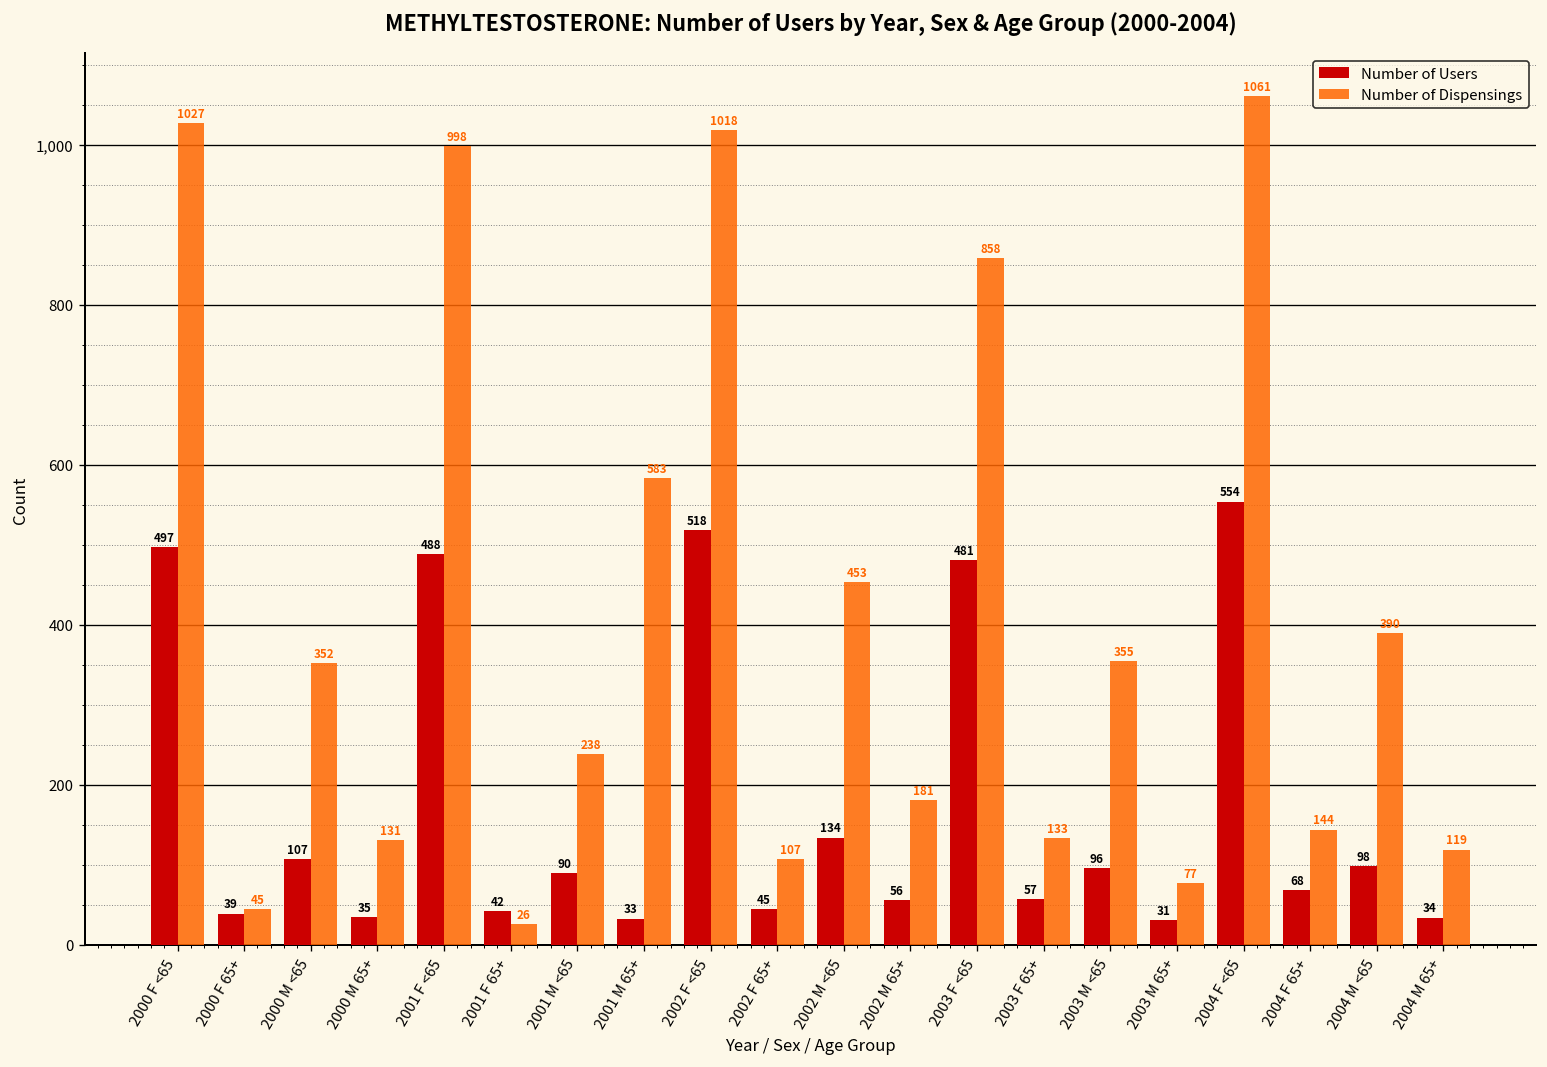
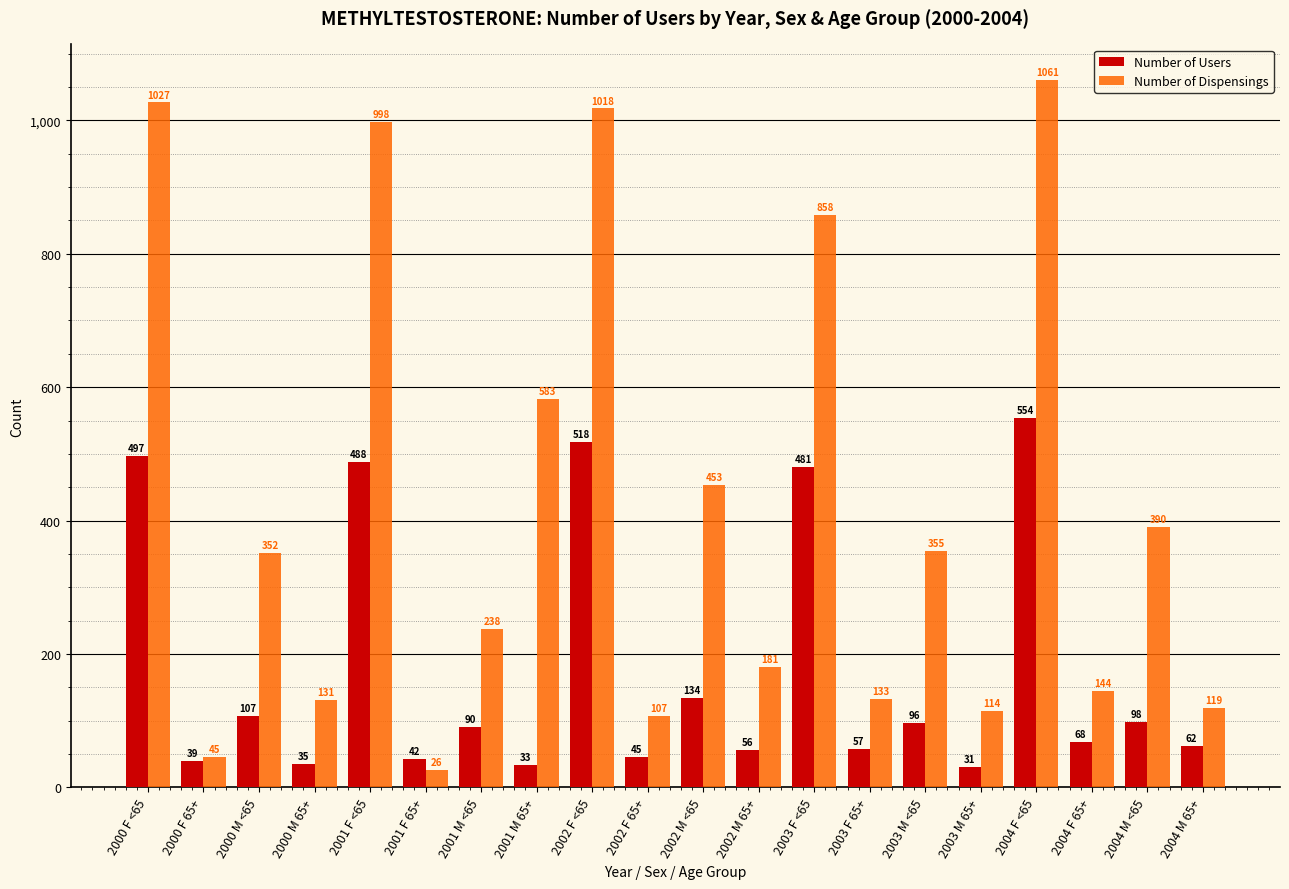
Number of Dispensings, 2003 M 65+: 77 -> 114
Number of Users, 2004 M 65+: 34 -> 62
